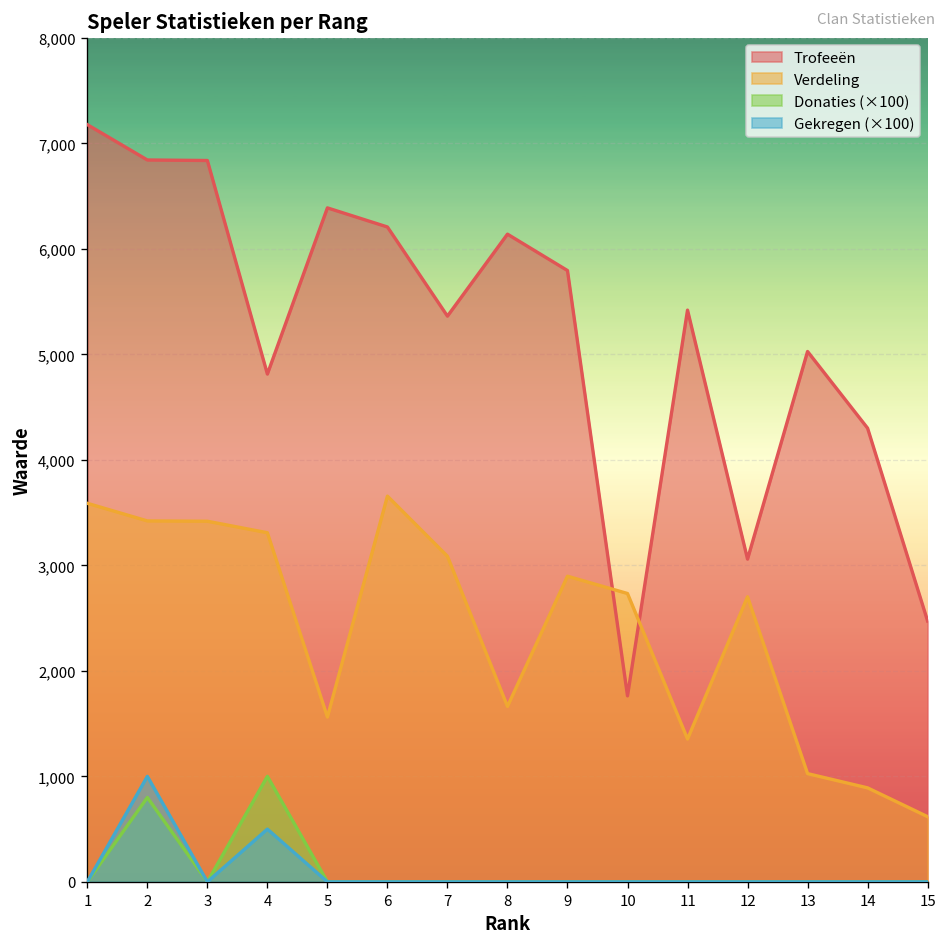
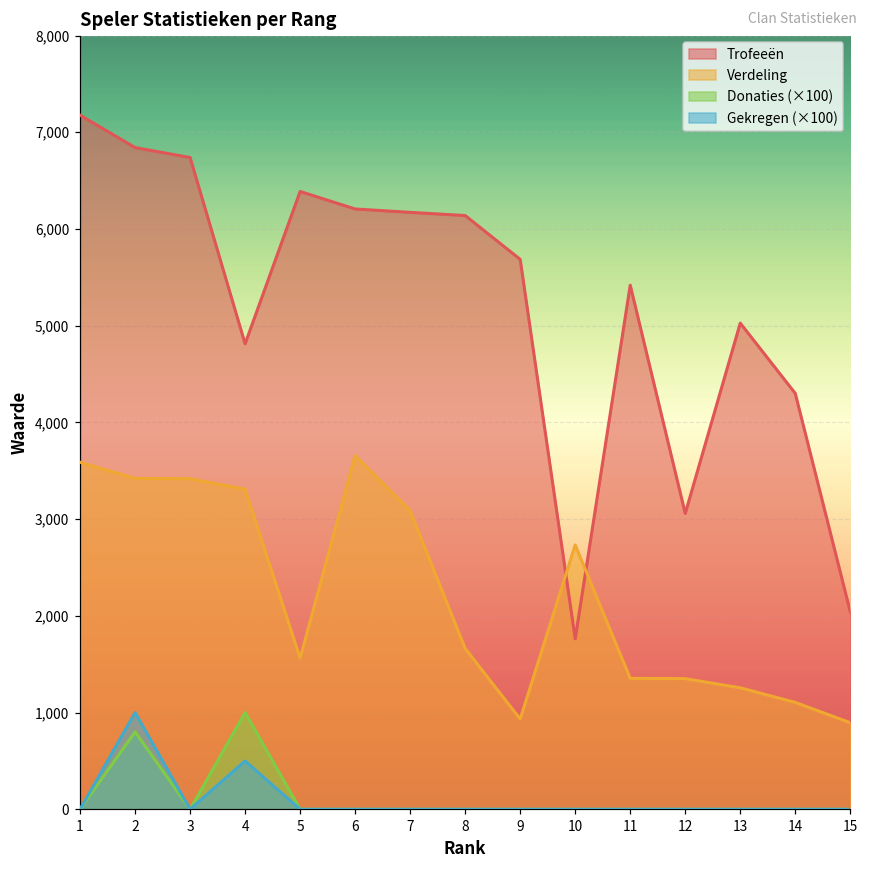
Trofeeën, 3: 6,800 -> 6,700
Trofeeën, 7: 5,400 -> 6,200
Trofeeën, 9: 5,800 -> 5,700
Verdeling, 9: 2,900 -> 900
Verdeling, 12: 2,700 -> 1,400
Verdeling, 13: 1,000 -> 1,300
Verdeling, 14: 900 -> 1,100
Trofeeën, 15: 2,500 -> 2,000
Verdeling, 15: 600 -> 900
